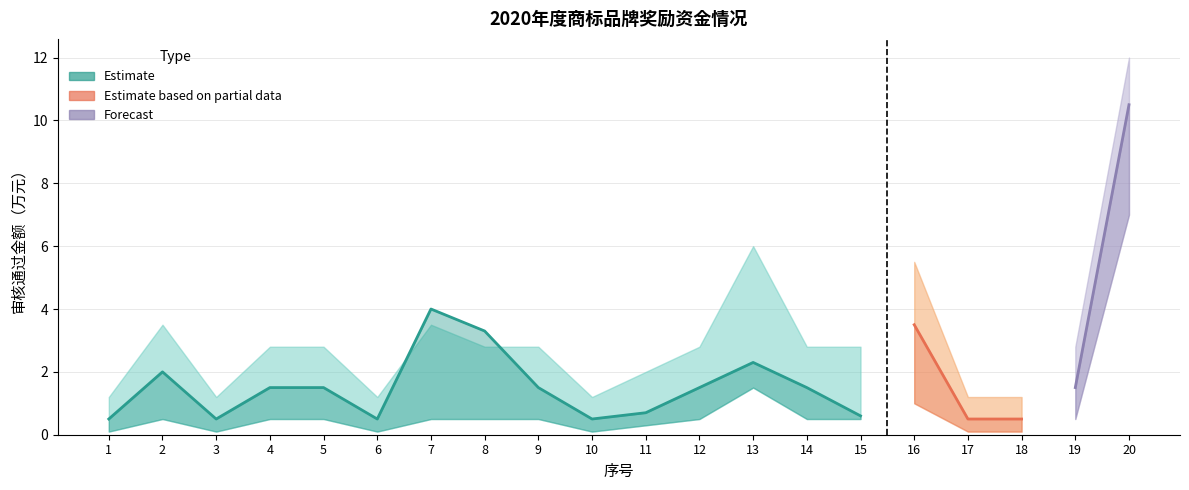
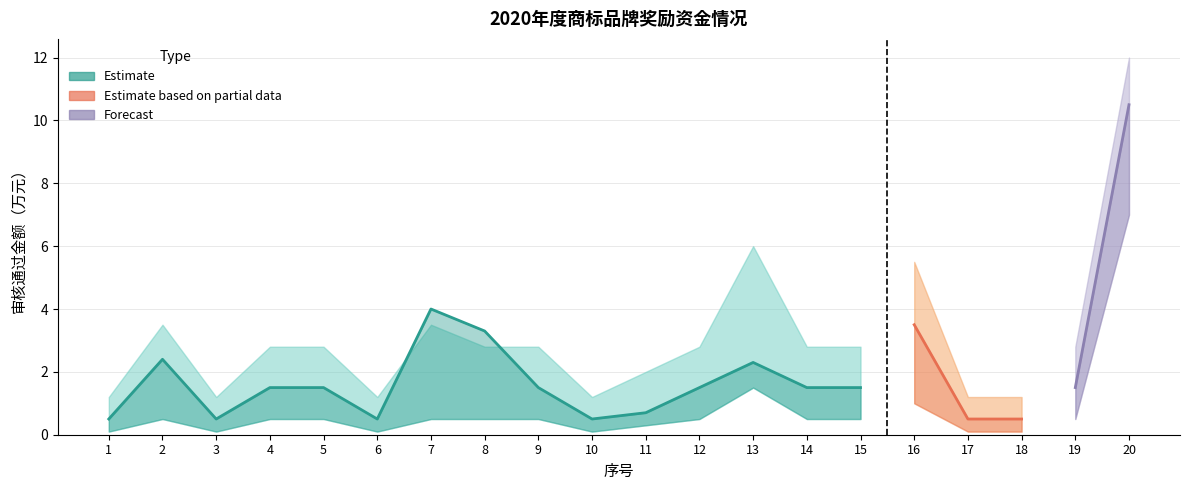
Estimate, 2: 2.0 -> 2.4
Estimate, 15: 0.6 -> 1.5
